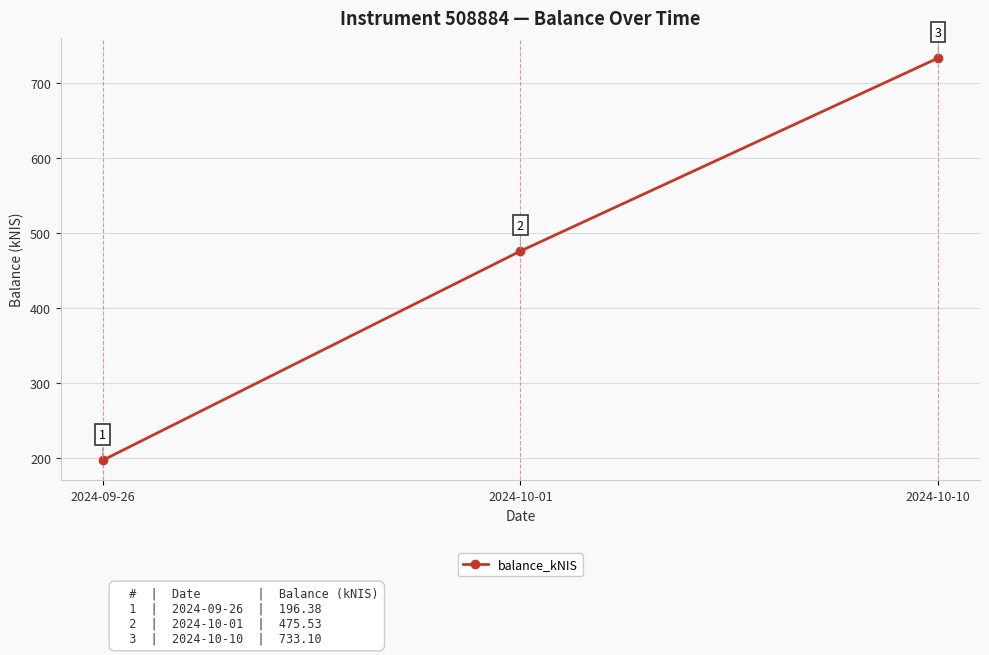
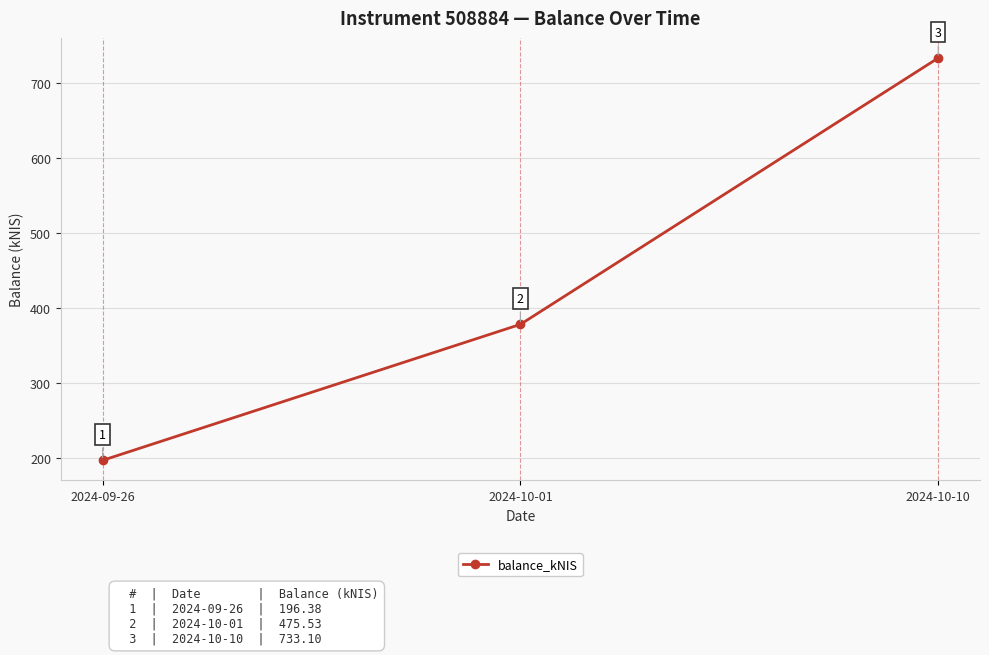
2024-10-01: 480 -> 380
